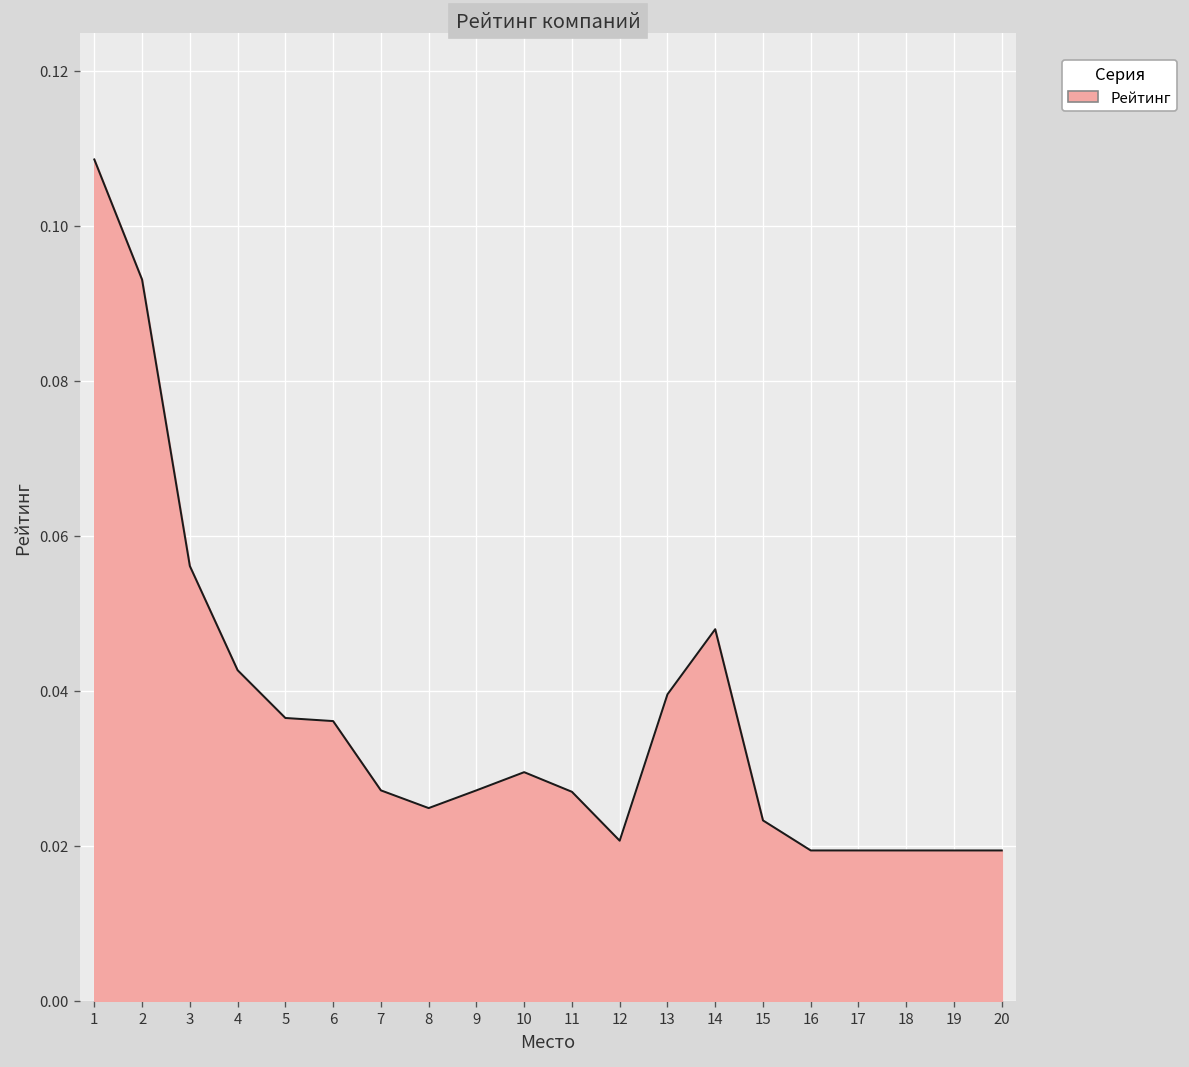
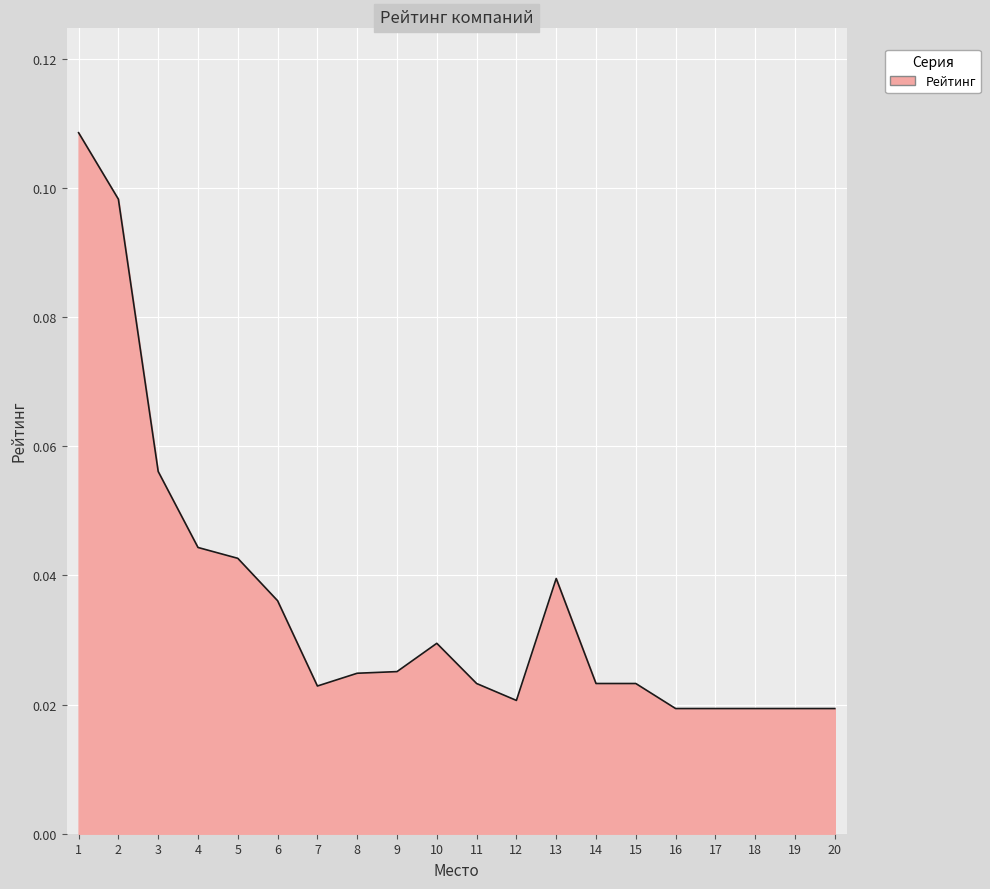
2: 0.093 -> 0.098
4: 0.043 -> 0.044
5: 0.036 -> 0.043
7: 0.027 -> 0.023
9: 0.027 -> 0.025
11: 0.027 -> 0.023
14: 0.048 -> 0.023
